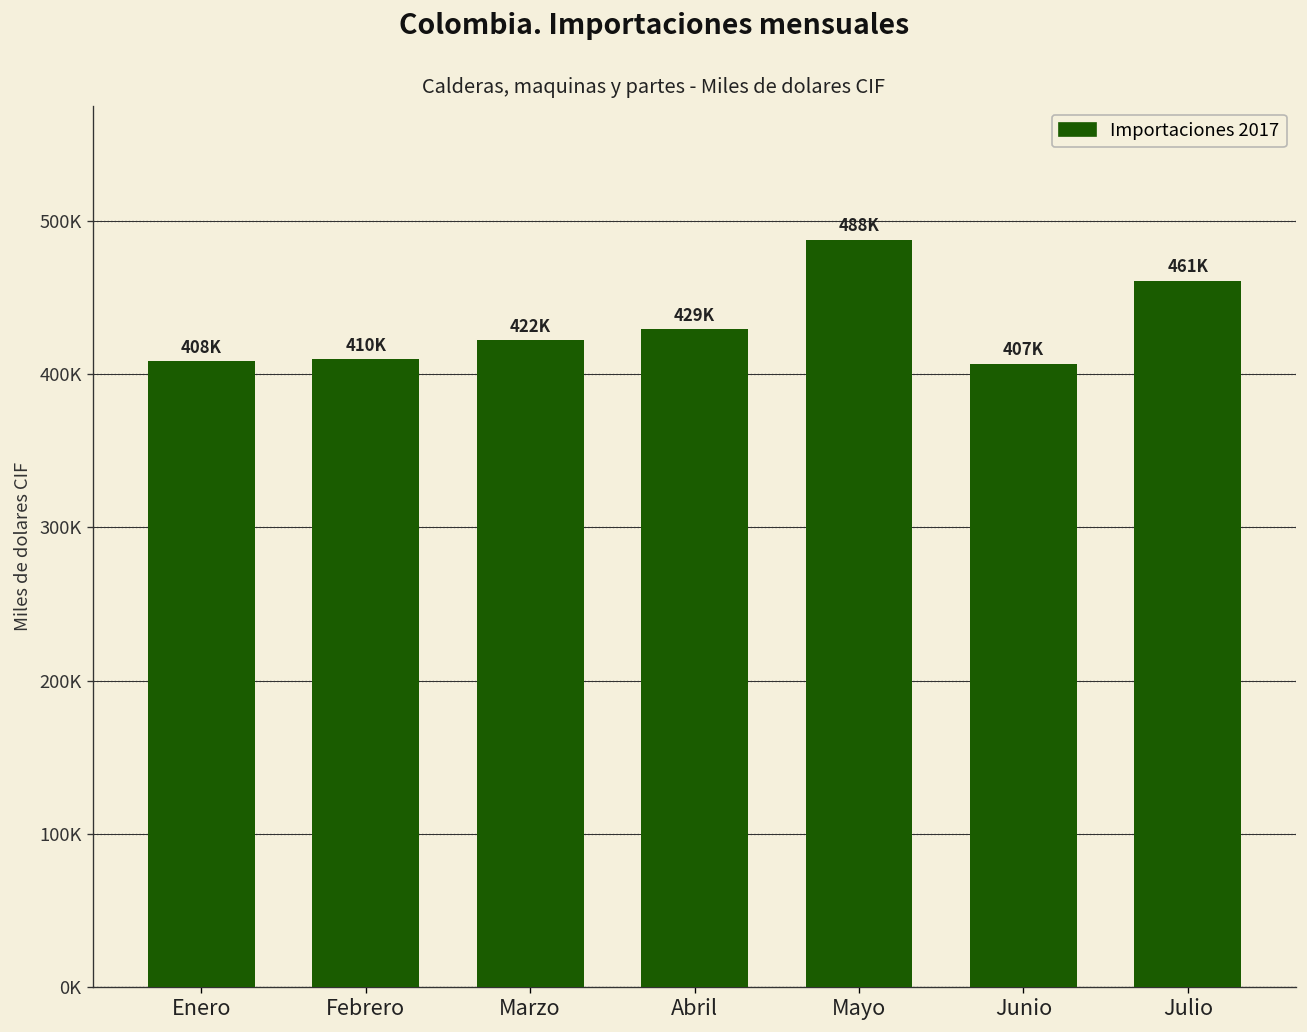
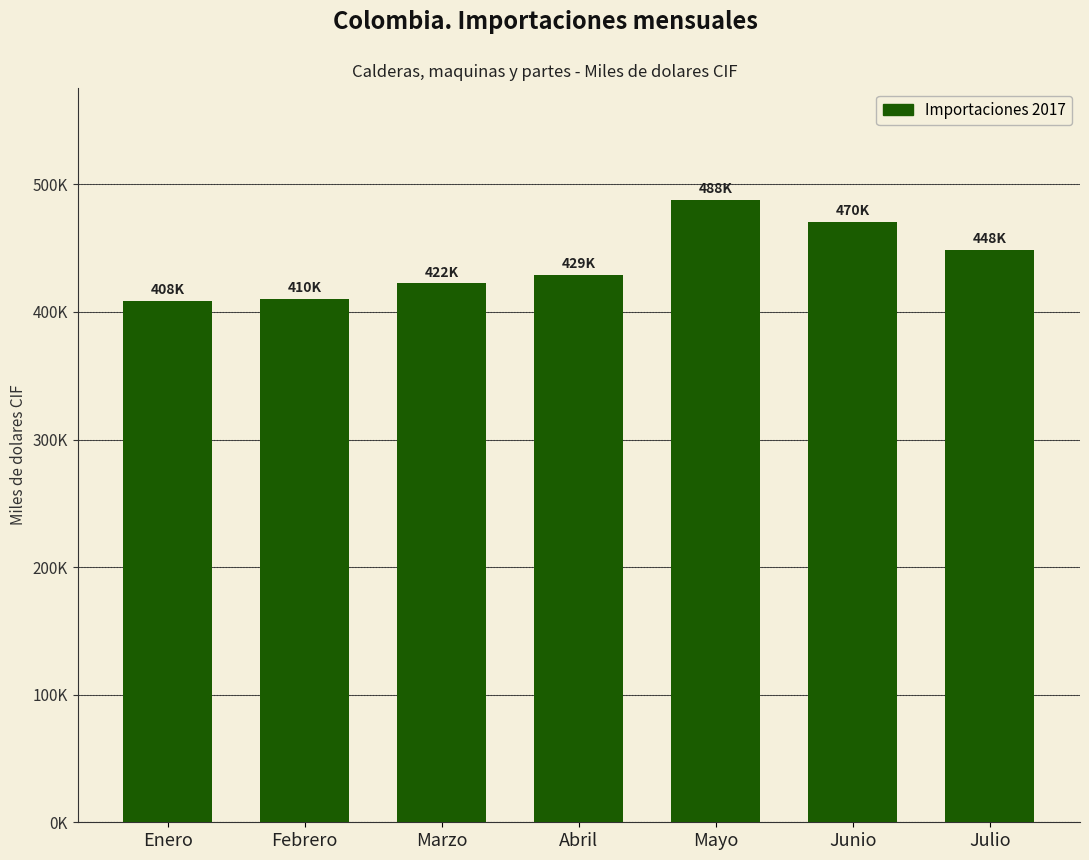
Junio: 407K -> 470K
Julio: 461K -> 448K
